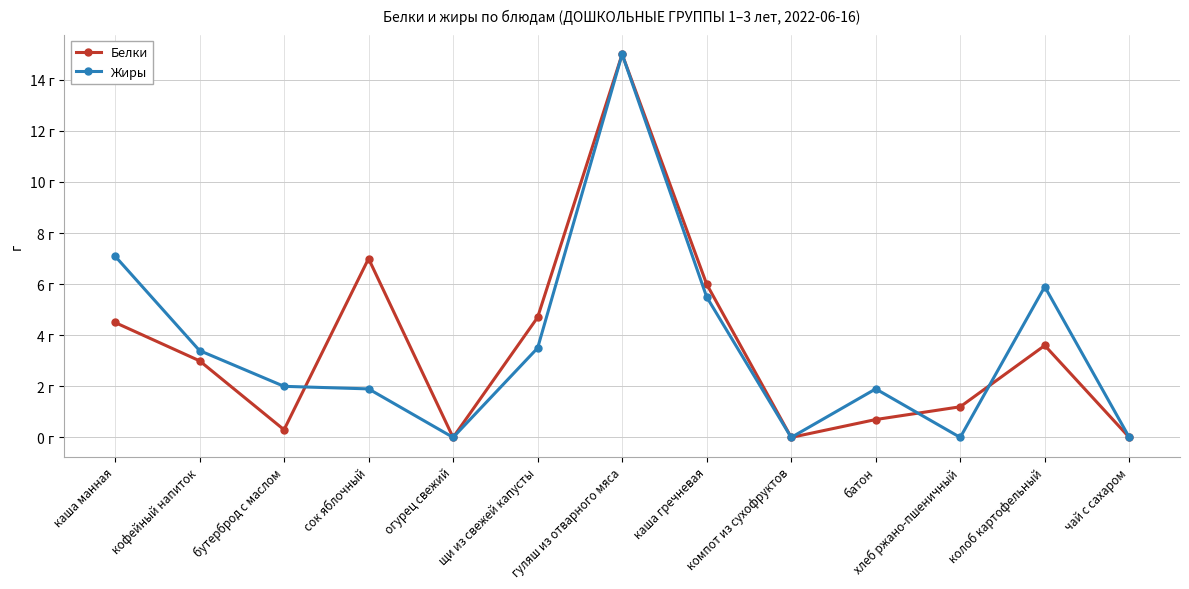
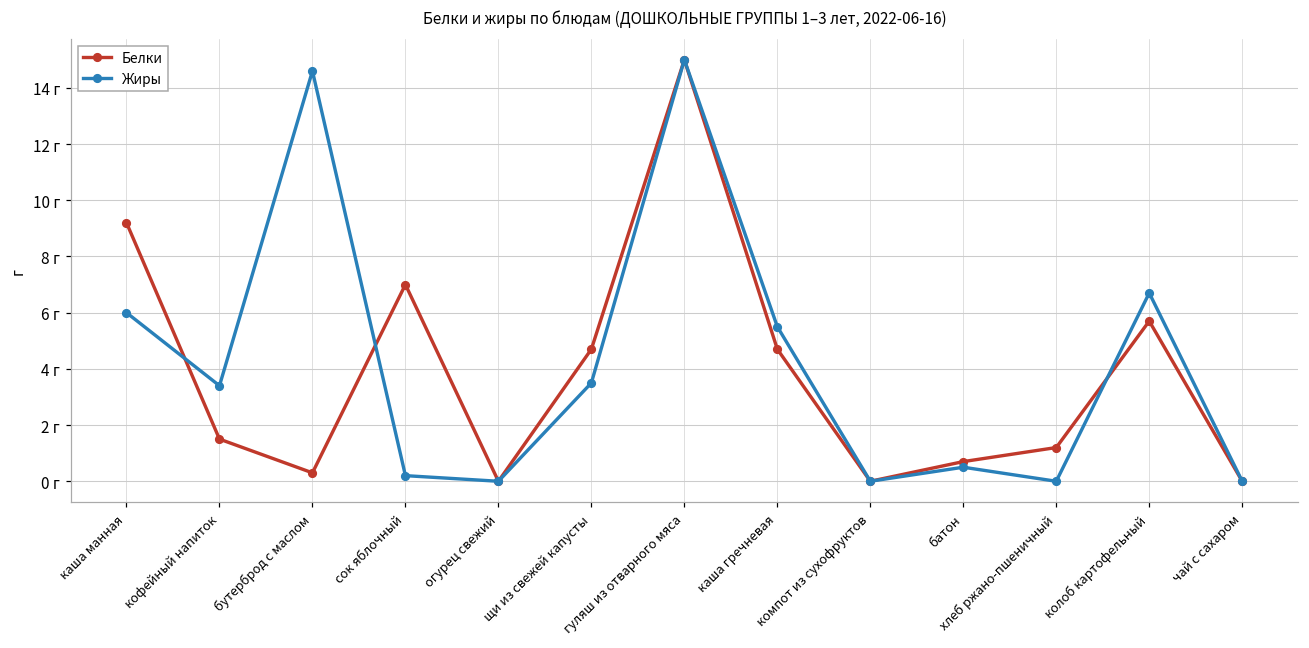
Белки, каша манная: 4.5 г -> 9.2 г
Жиры, каша манная: 7.1 г -> 6.0 г
Белки, кофейный напиток: 3.0 г -> 1.5 г
Жиры, бутерброд с маслом: 2.0 г -> 14.6 г
Жиры, сок яблочный: 1.9 г -> 0.2 г
Белки, каша гречневая: 6.0 г -> 4.7 г
Жиры, батон: 1.9 г -> 0.5 г
Белки, колоб картофельный: 3.6 г -> 5.7 г
Жиры, колоб картофельный: 5.9 г -> 6.7 г
